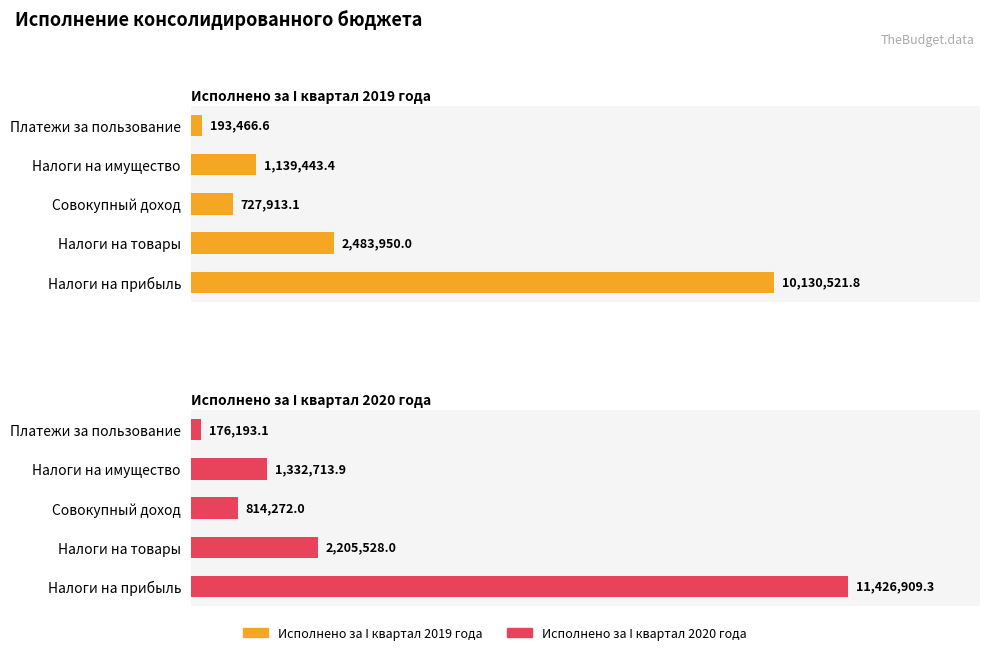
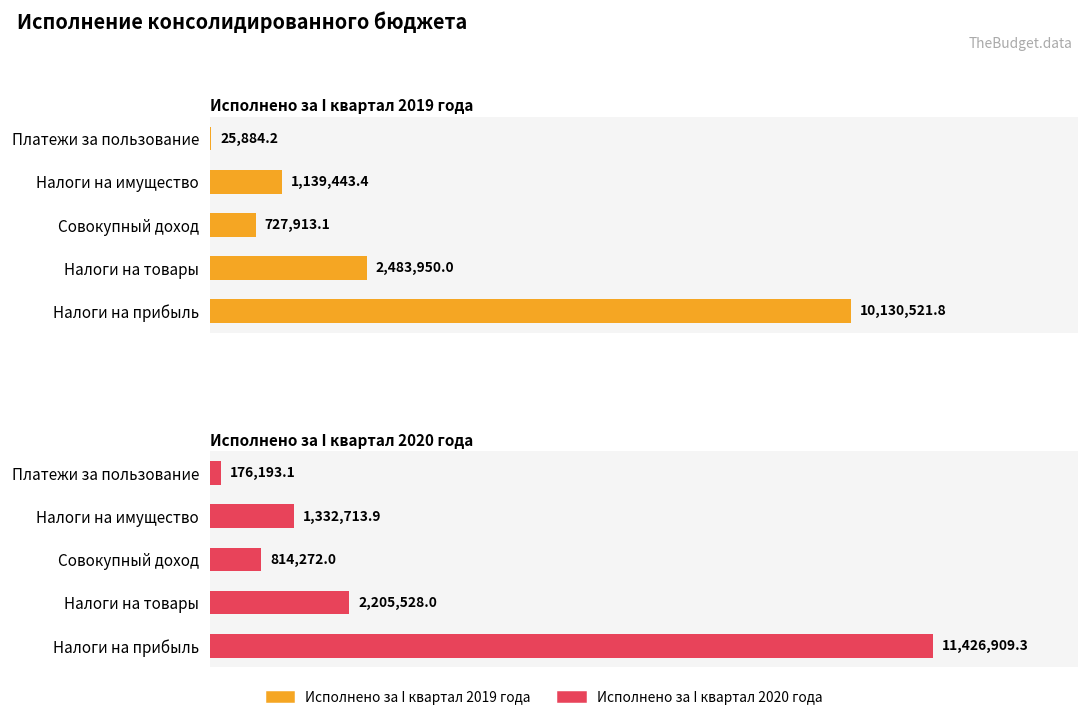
Исполнено за I квартал 2019 года, Платежи за пользование: 193,466.6 -> 25,884.2
